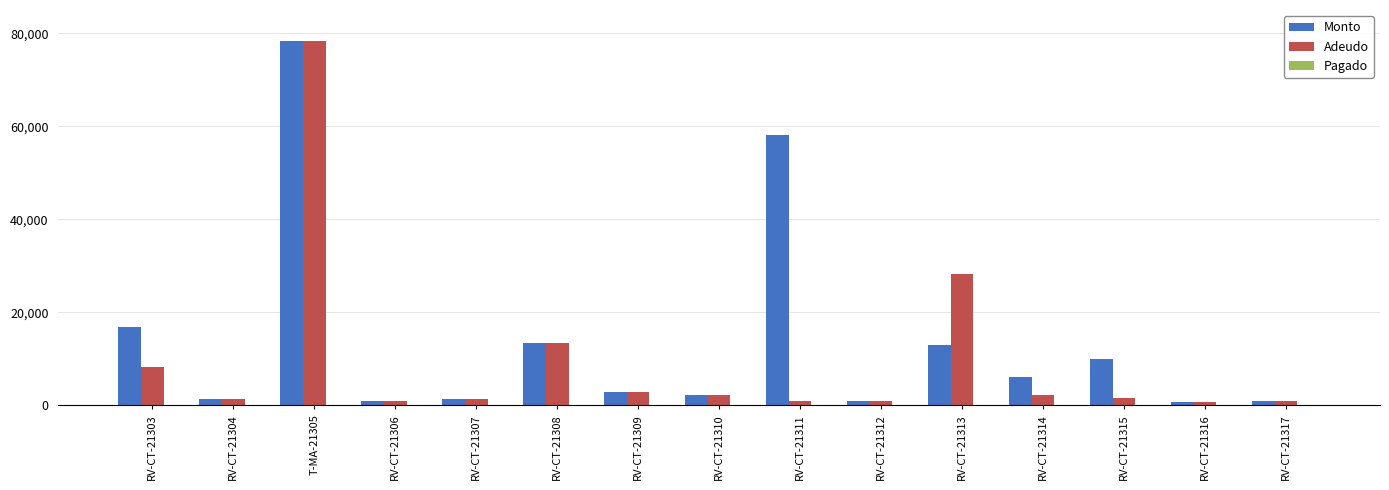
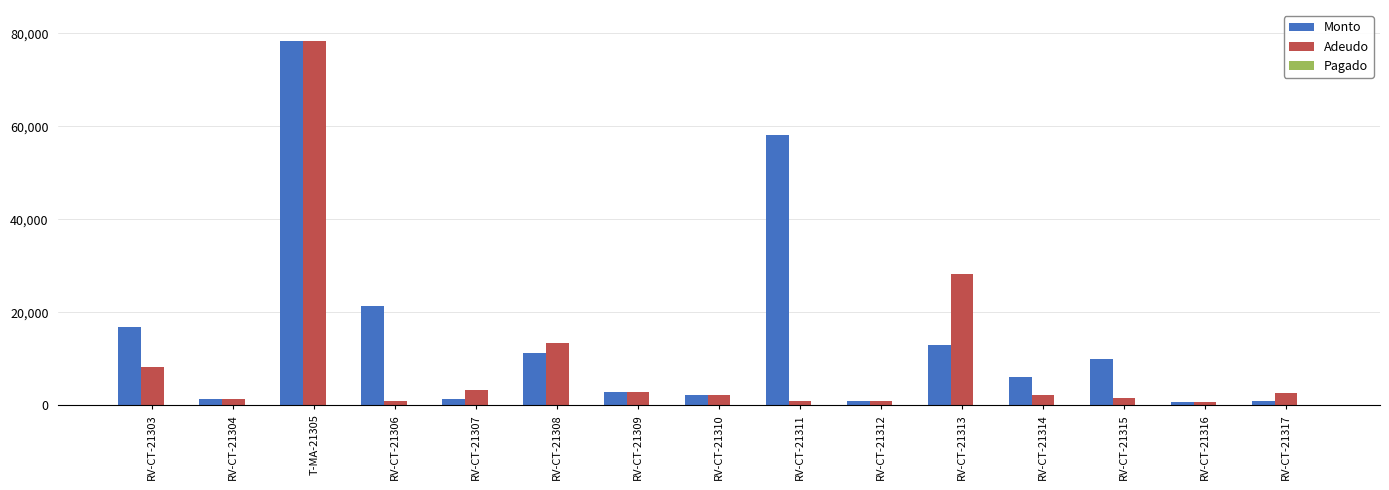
Monto, RV-CT-21306: 1,000 -> 21,000
Adeudo, RV-CT-21307: 1,000 -> 3,000
Monto, RV-CT-21308: 13,000 -> 11,000
Adeudo, RV-CT-21317: 1,000 -> 3,000
